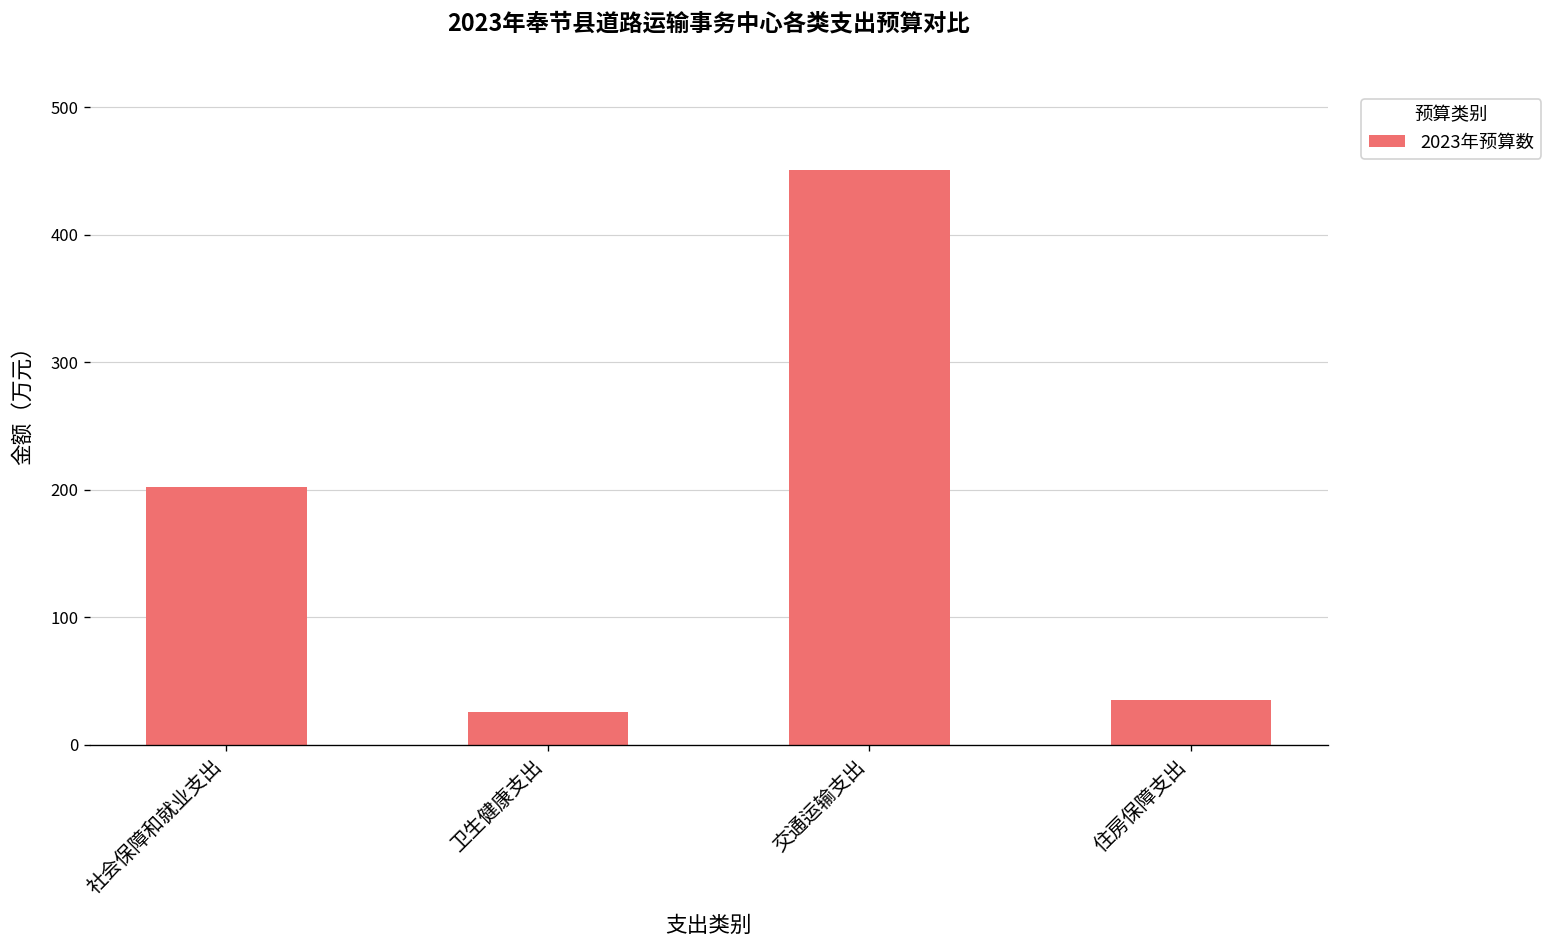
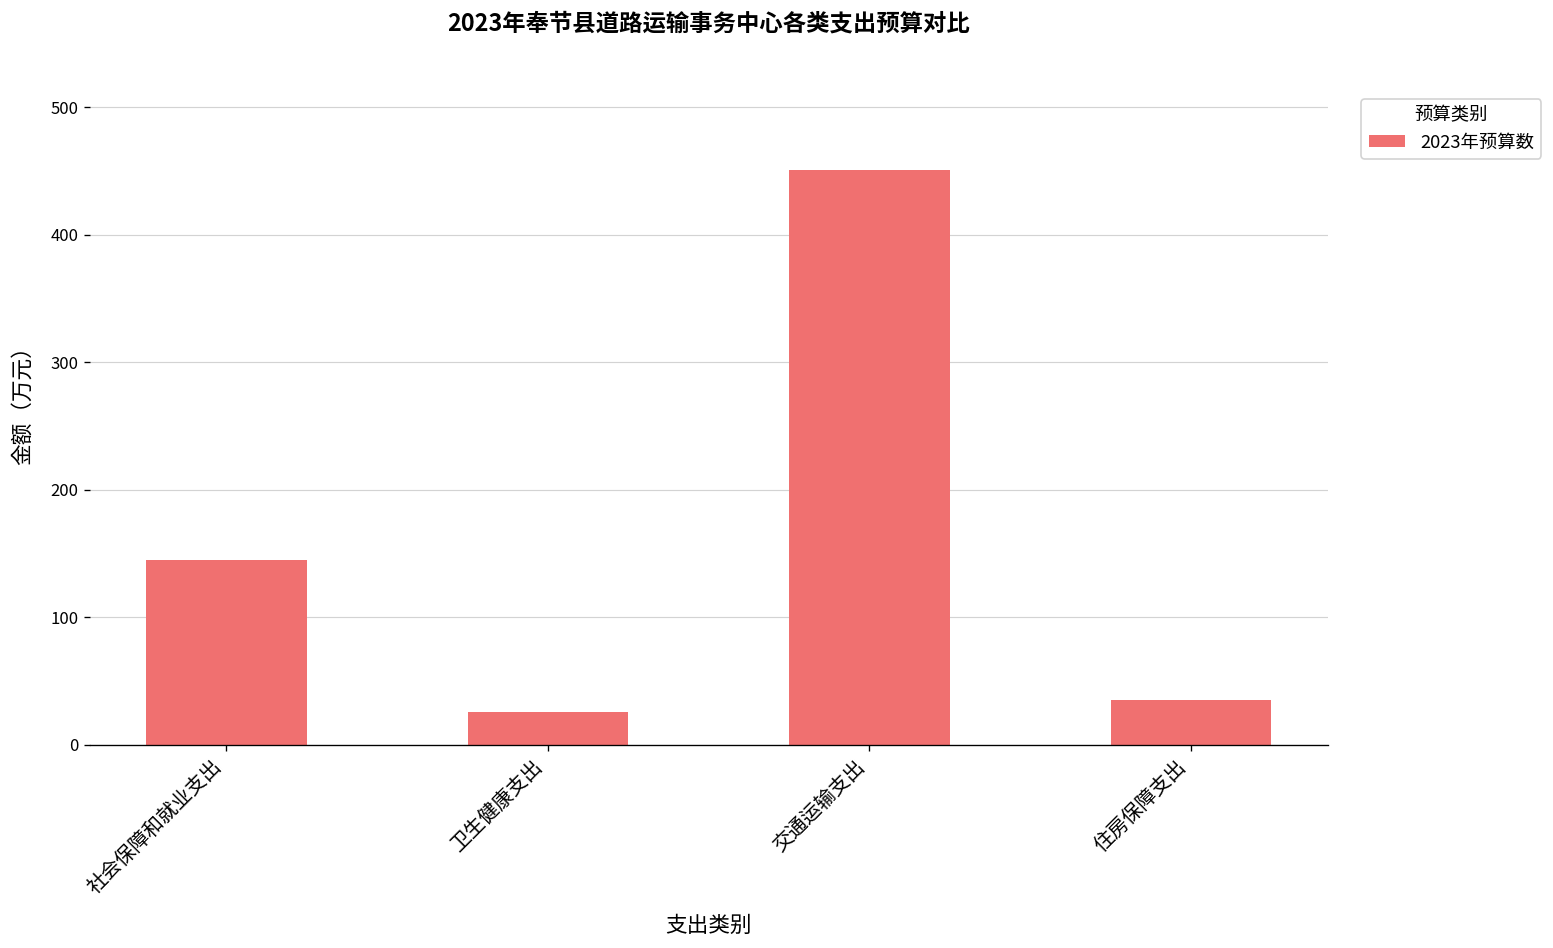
社会保障和就业支出: 202 -> 145
